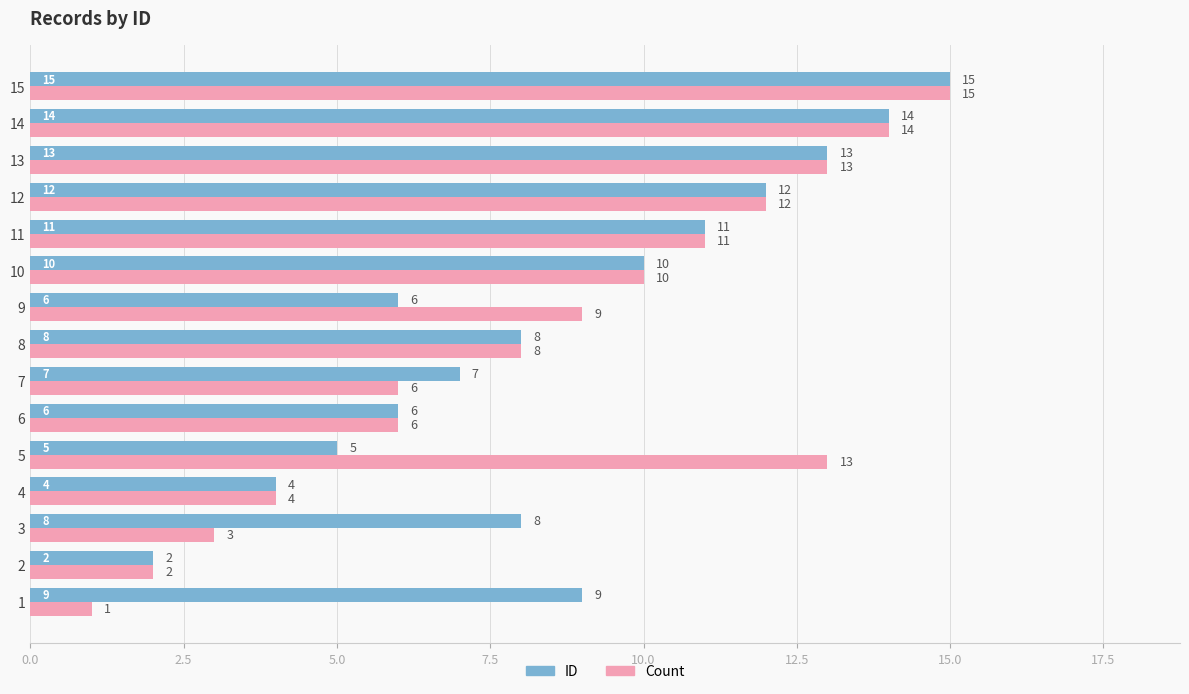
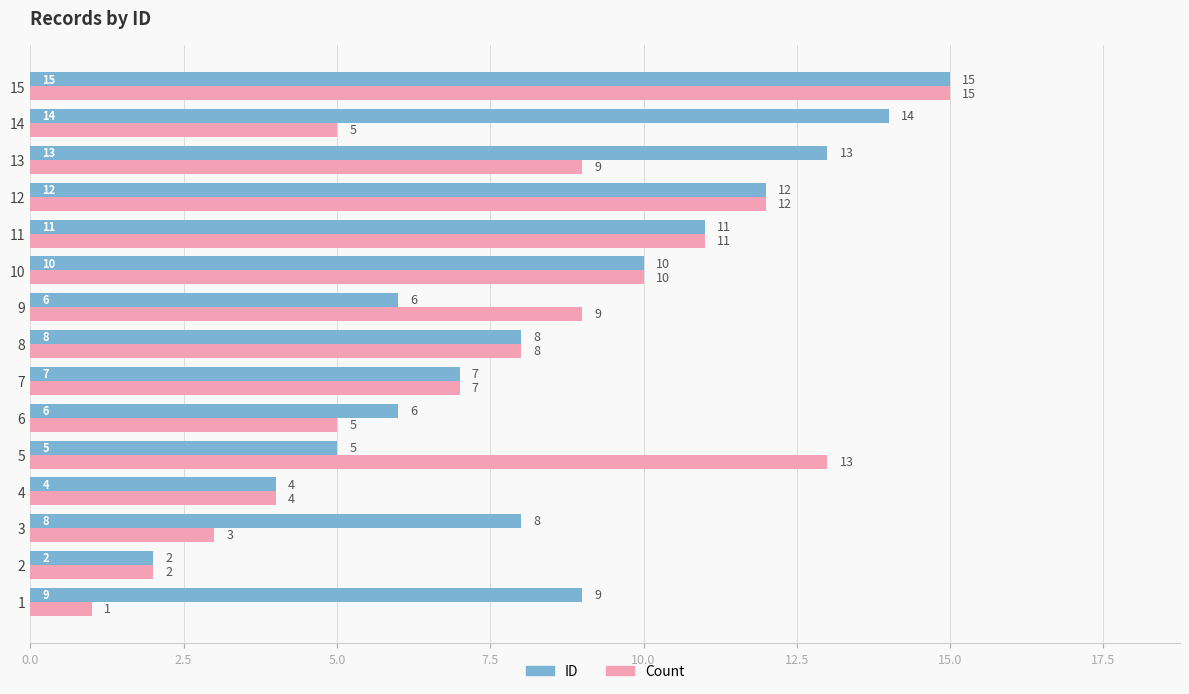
Count, 14: 14 -> 5
Count, 13: 13 -> 9
Count, 7: 6 -> 7
Count, 6: 6 -> 5
